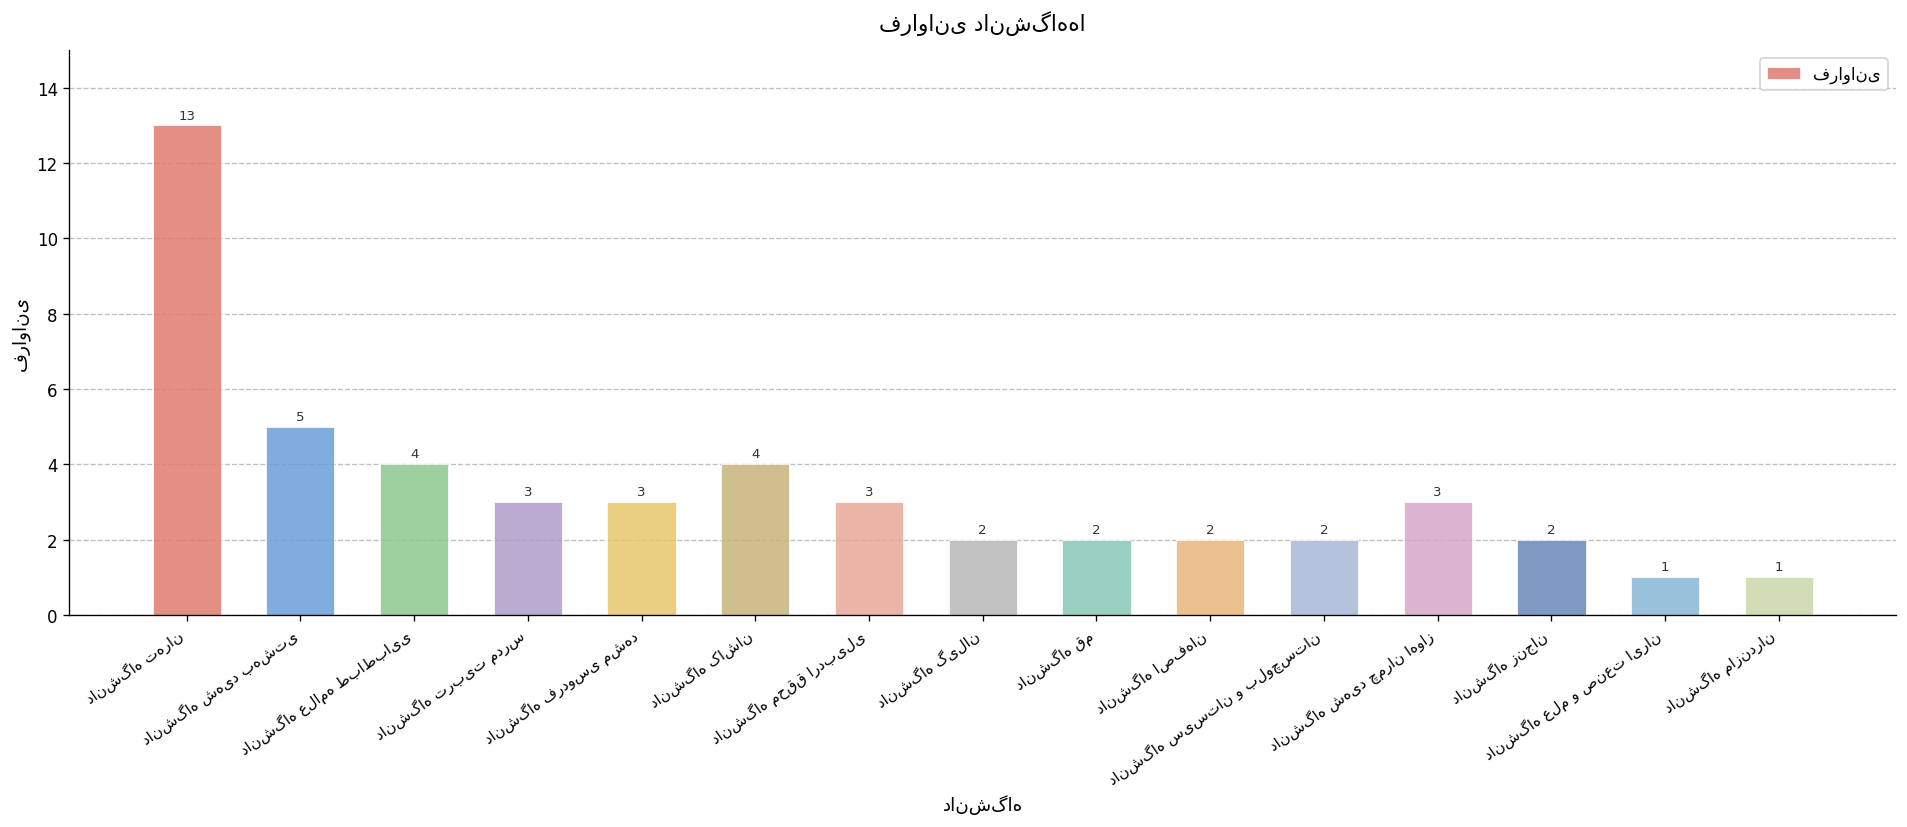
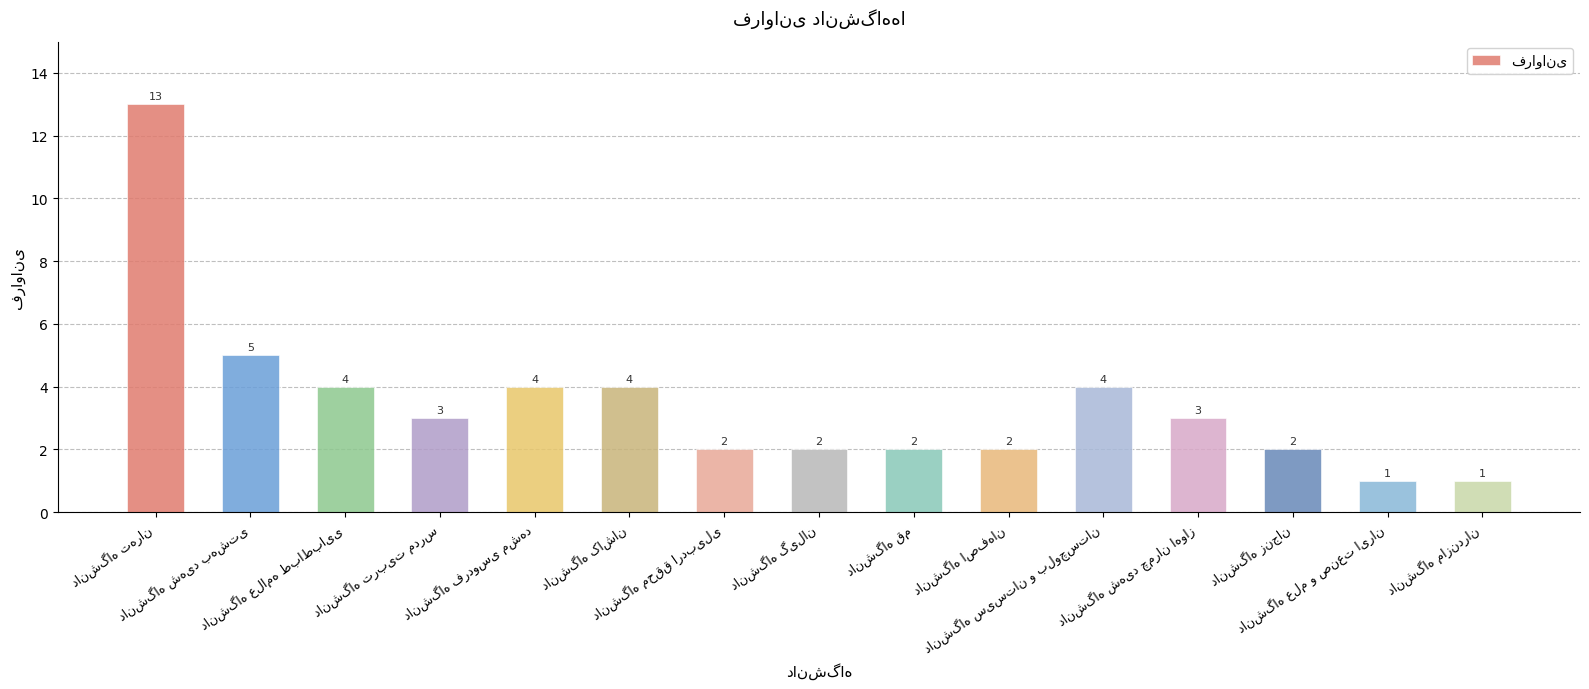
دانشگاه فردوسی مشهد: 3 -> 4
دانشگاه محقق اردبیلی: 3 -> 2
دانشگاه سیستان و بلوچستان: 2 -> 4
